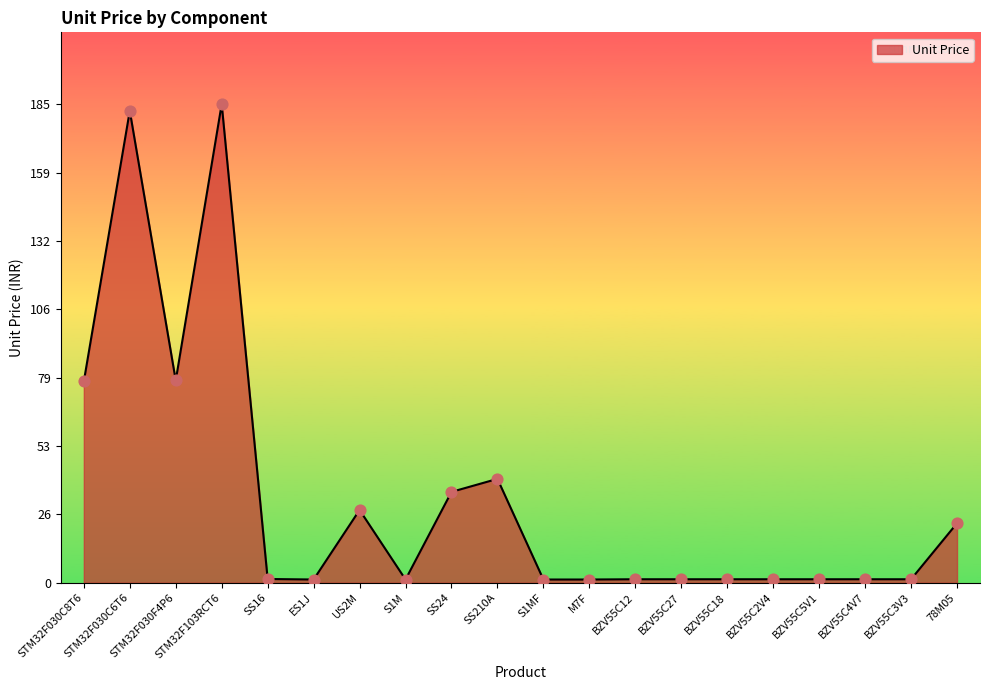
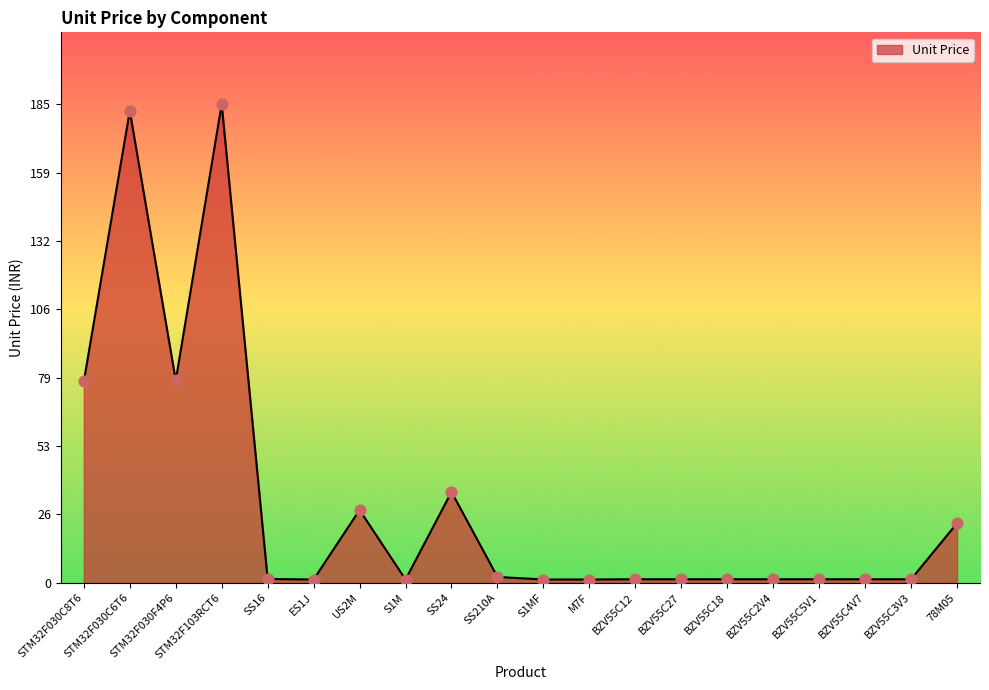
SS210A: 40 -> 2
